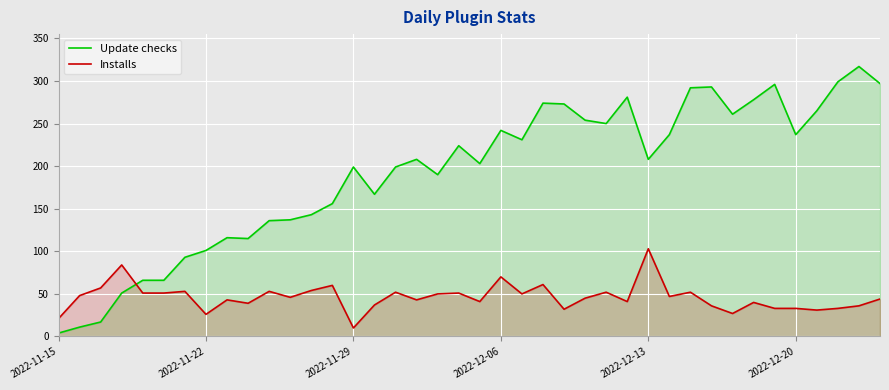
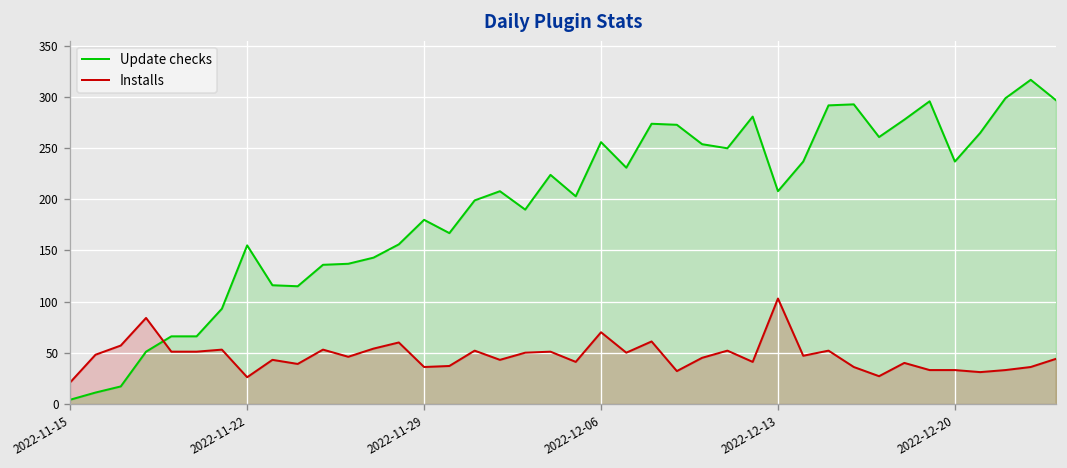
Update checks, 2022-11-22: 100 -> 160
Update checks, 2022-11-29: 200 -> 180
Installs, 2022-11-29: 10 -> 40
Update checks, 2022-12-06: 240 -> 260
